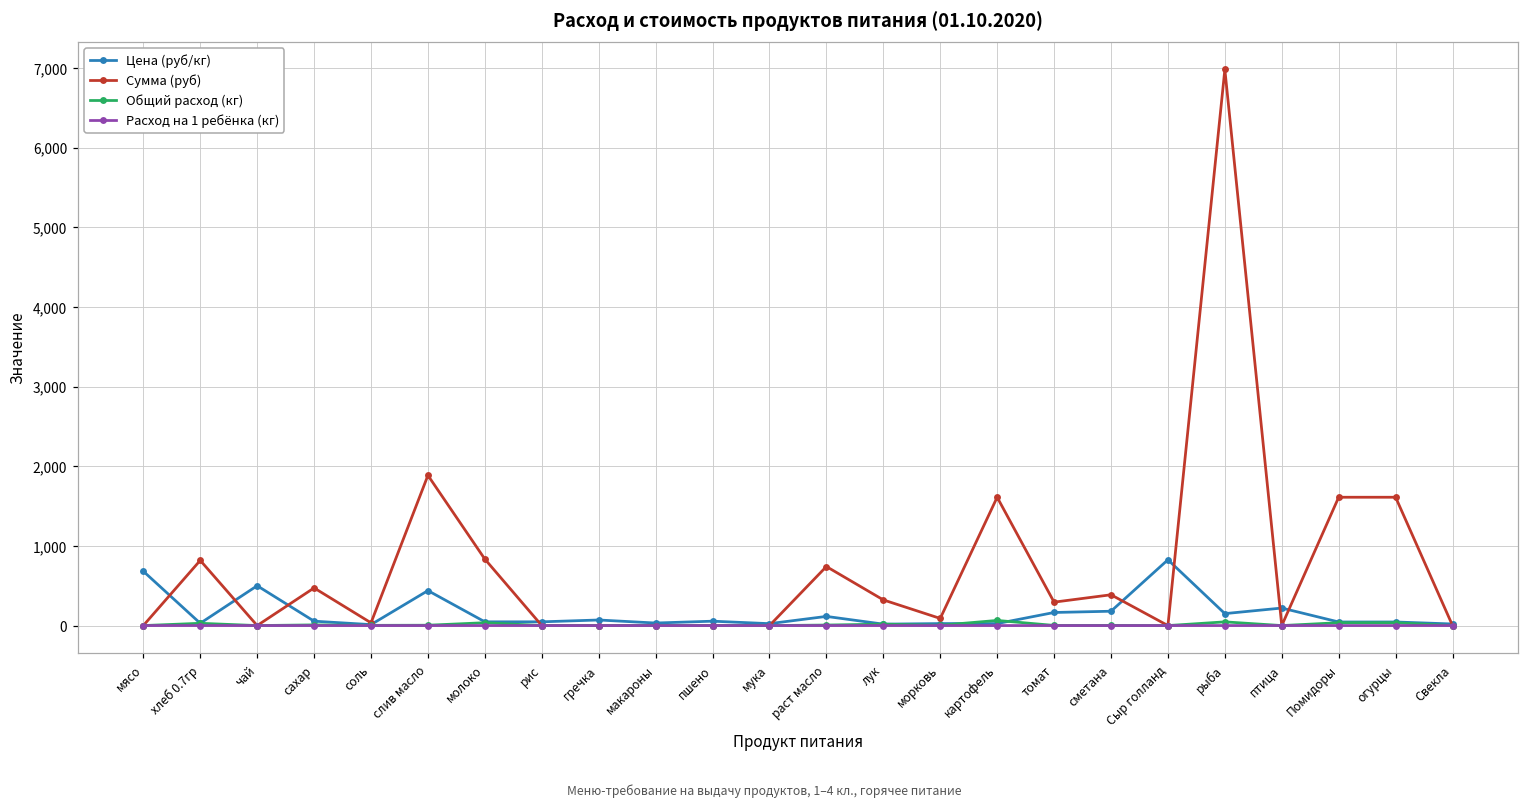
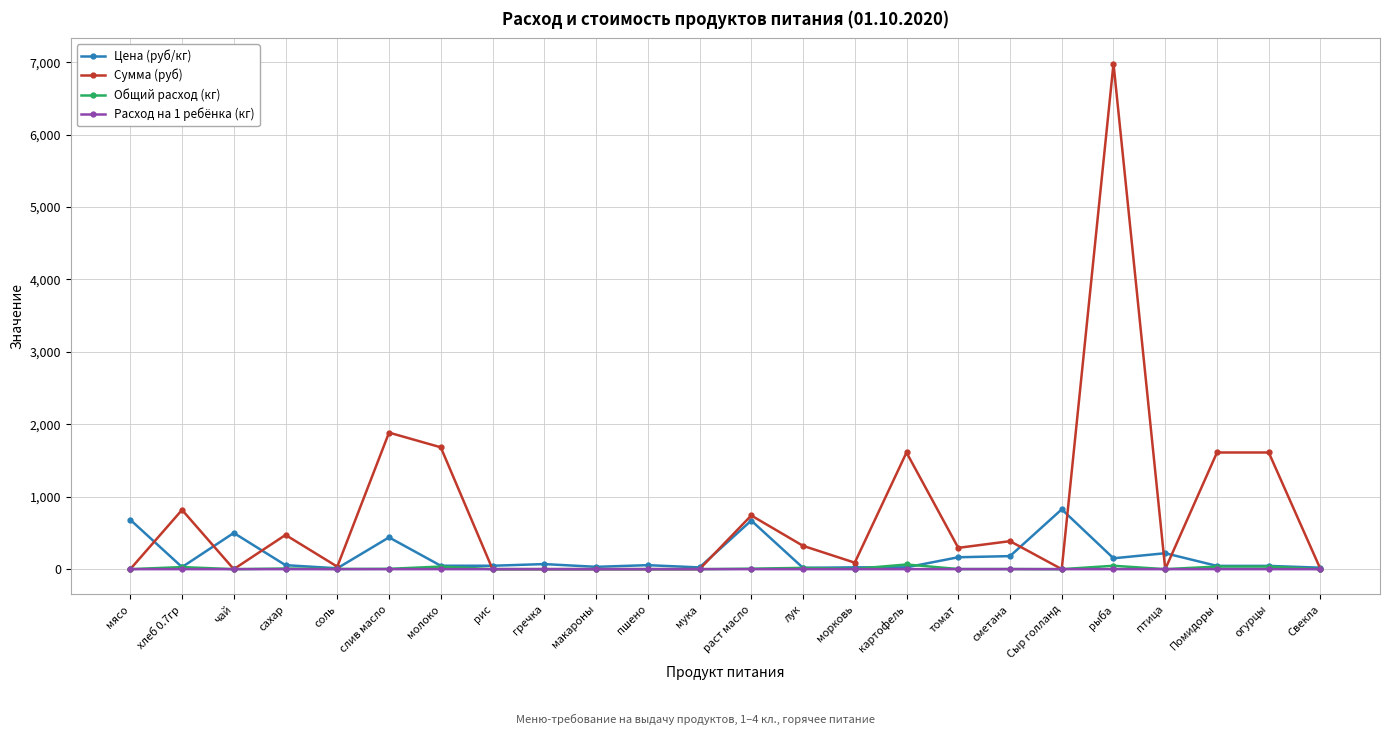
Сумма (руб), молоко: 800 -> 1,700
Цена (руб/кг), раст масло: 100 -> 700
